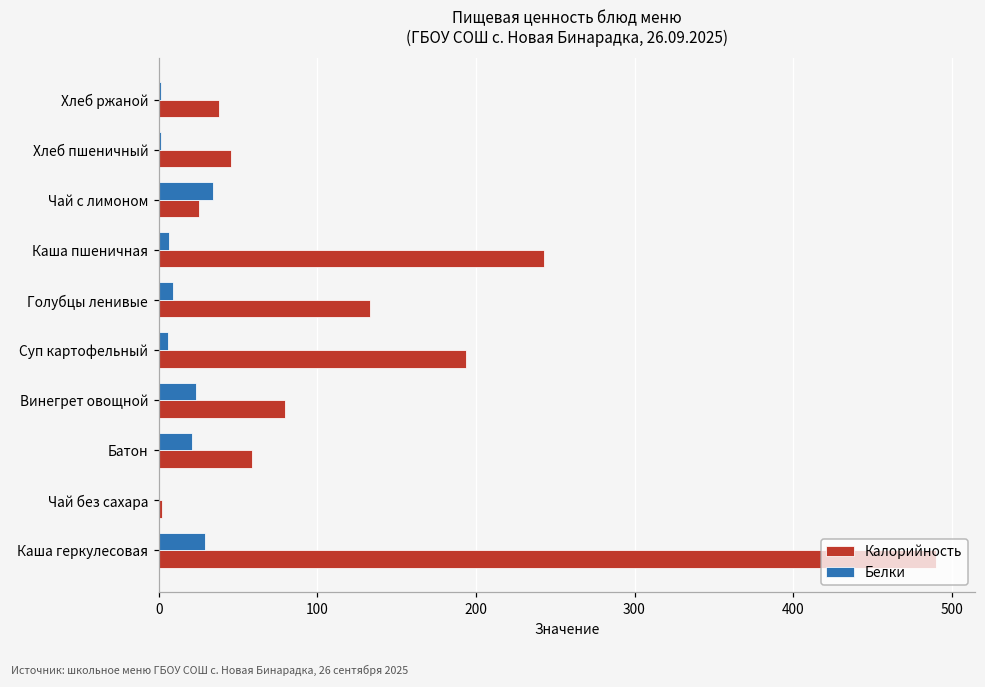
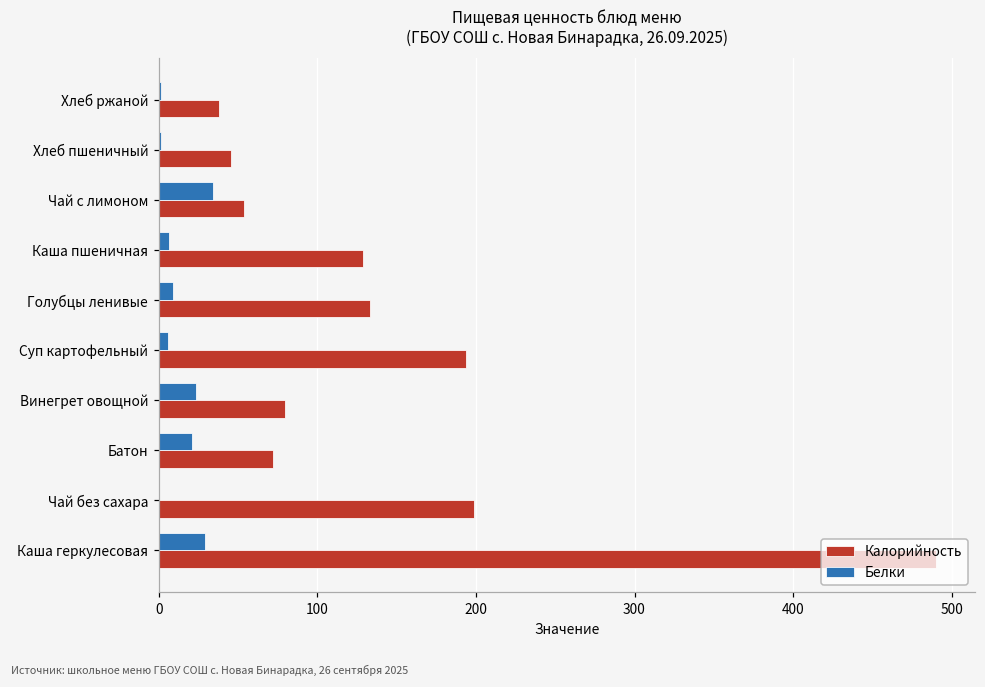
Калорийность, Чай с лимоном: 25 -> 54
Калорийность, Каша пшеничная: 243 -> 129
Калорийность, Батон: 59 -> 72
Калорийность, Чай без сахара: 2 -> 199
